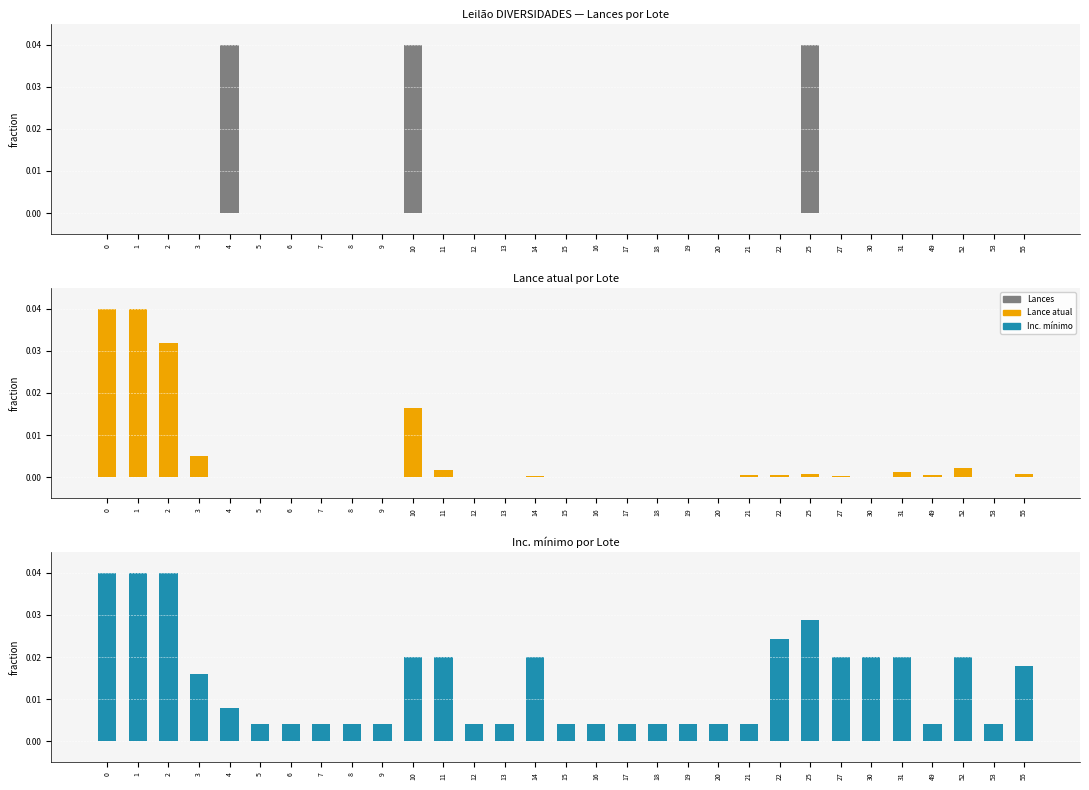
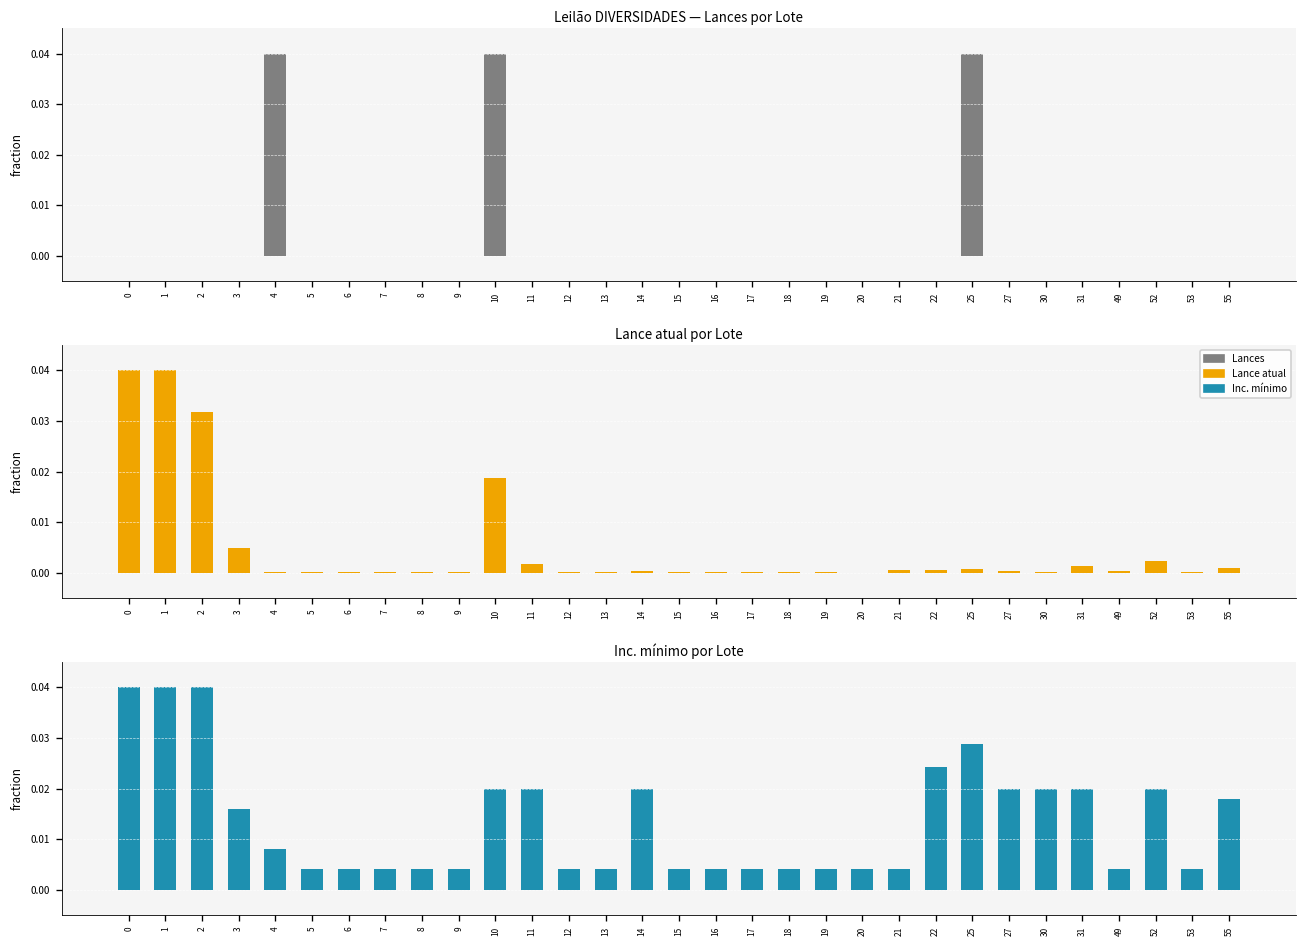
Lance atual por Lote, 10: 0.016 -> 0.019
